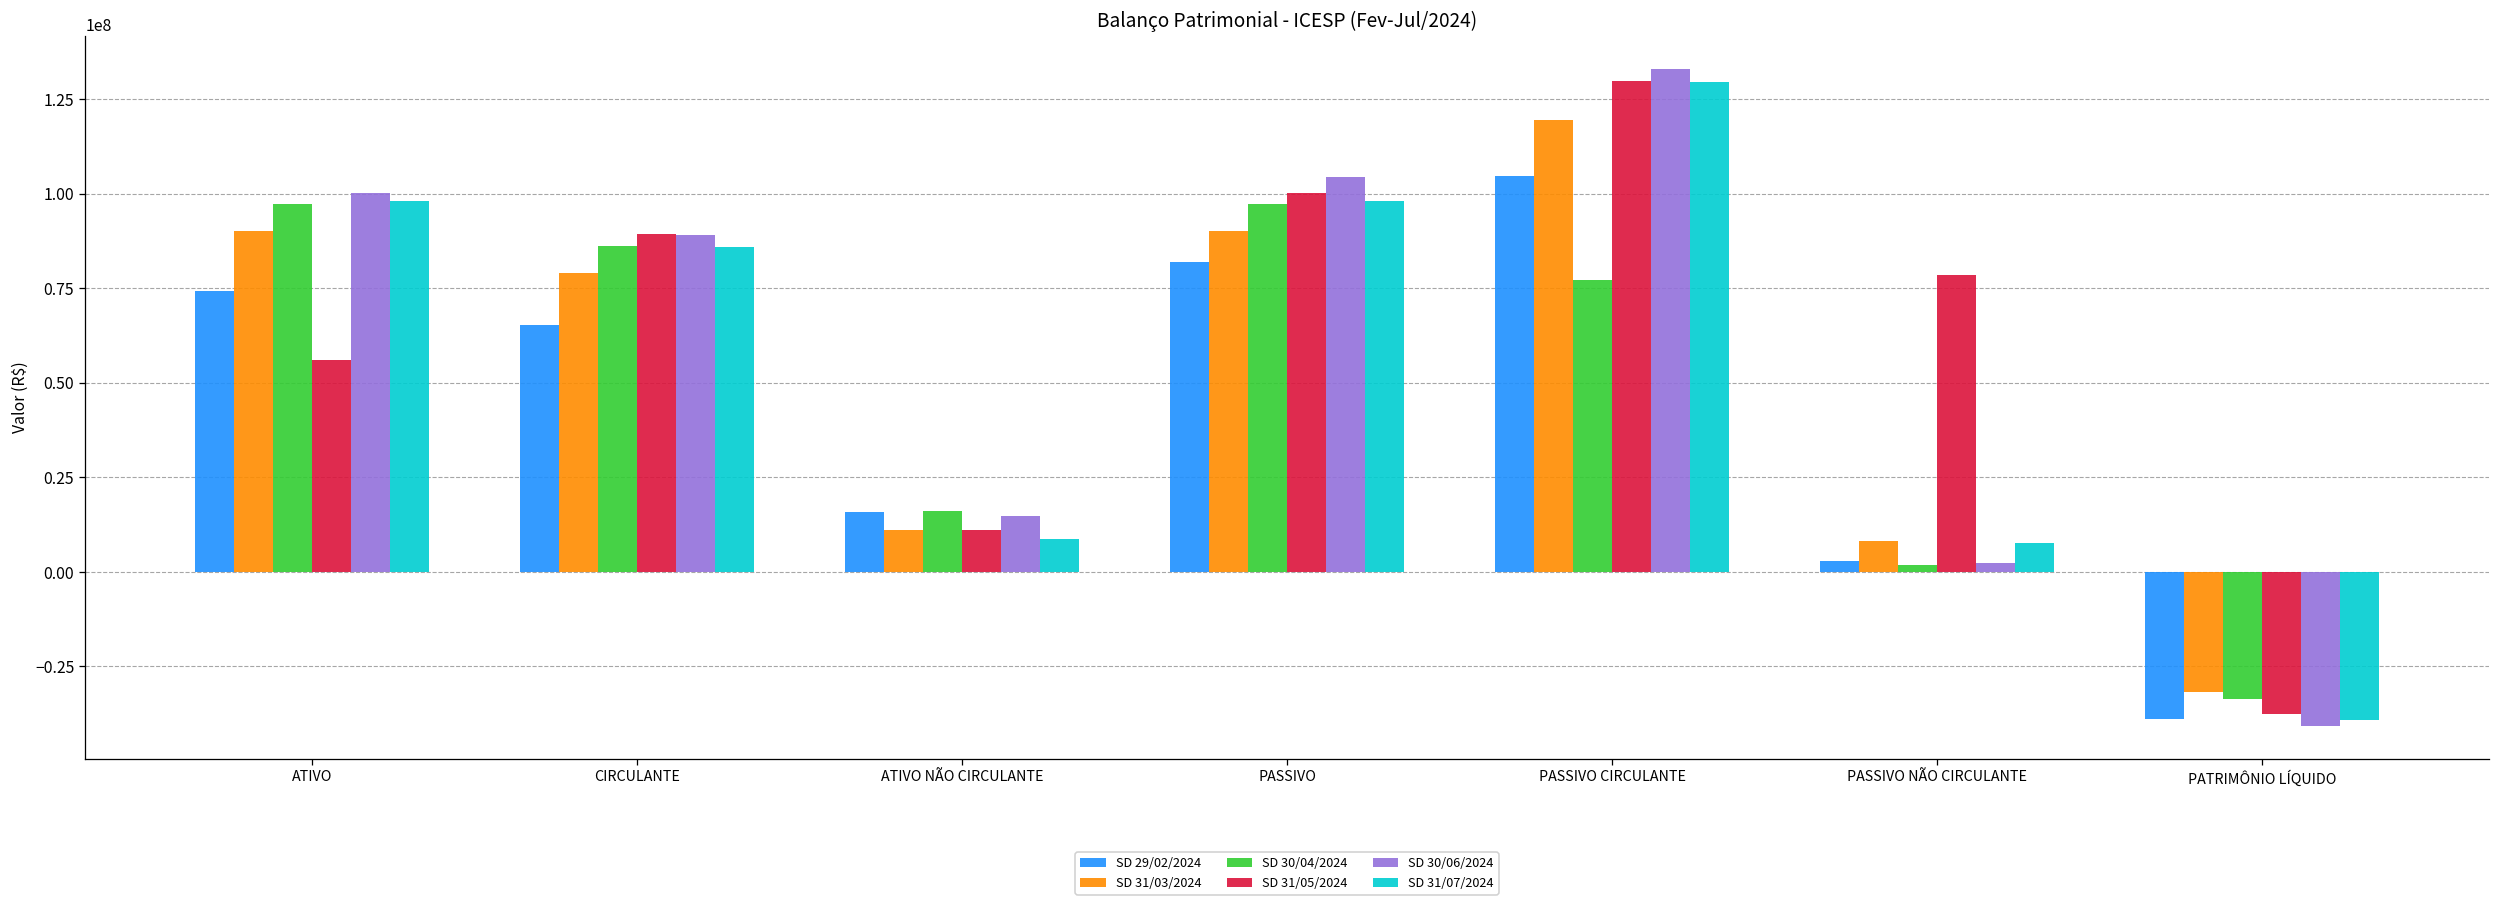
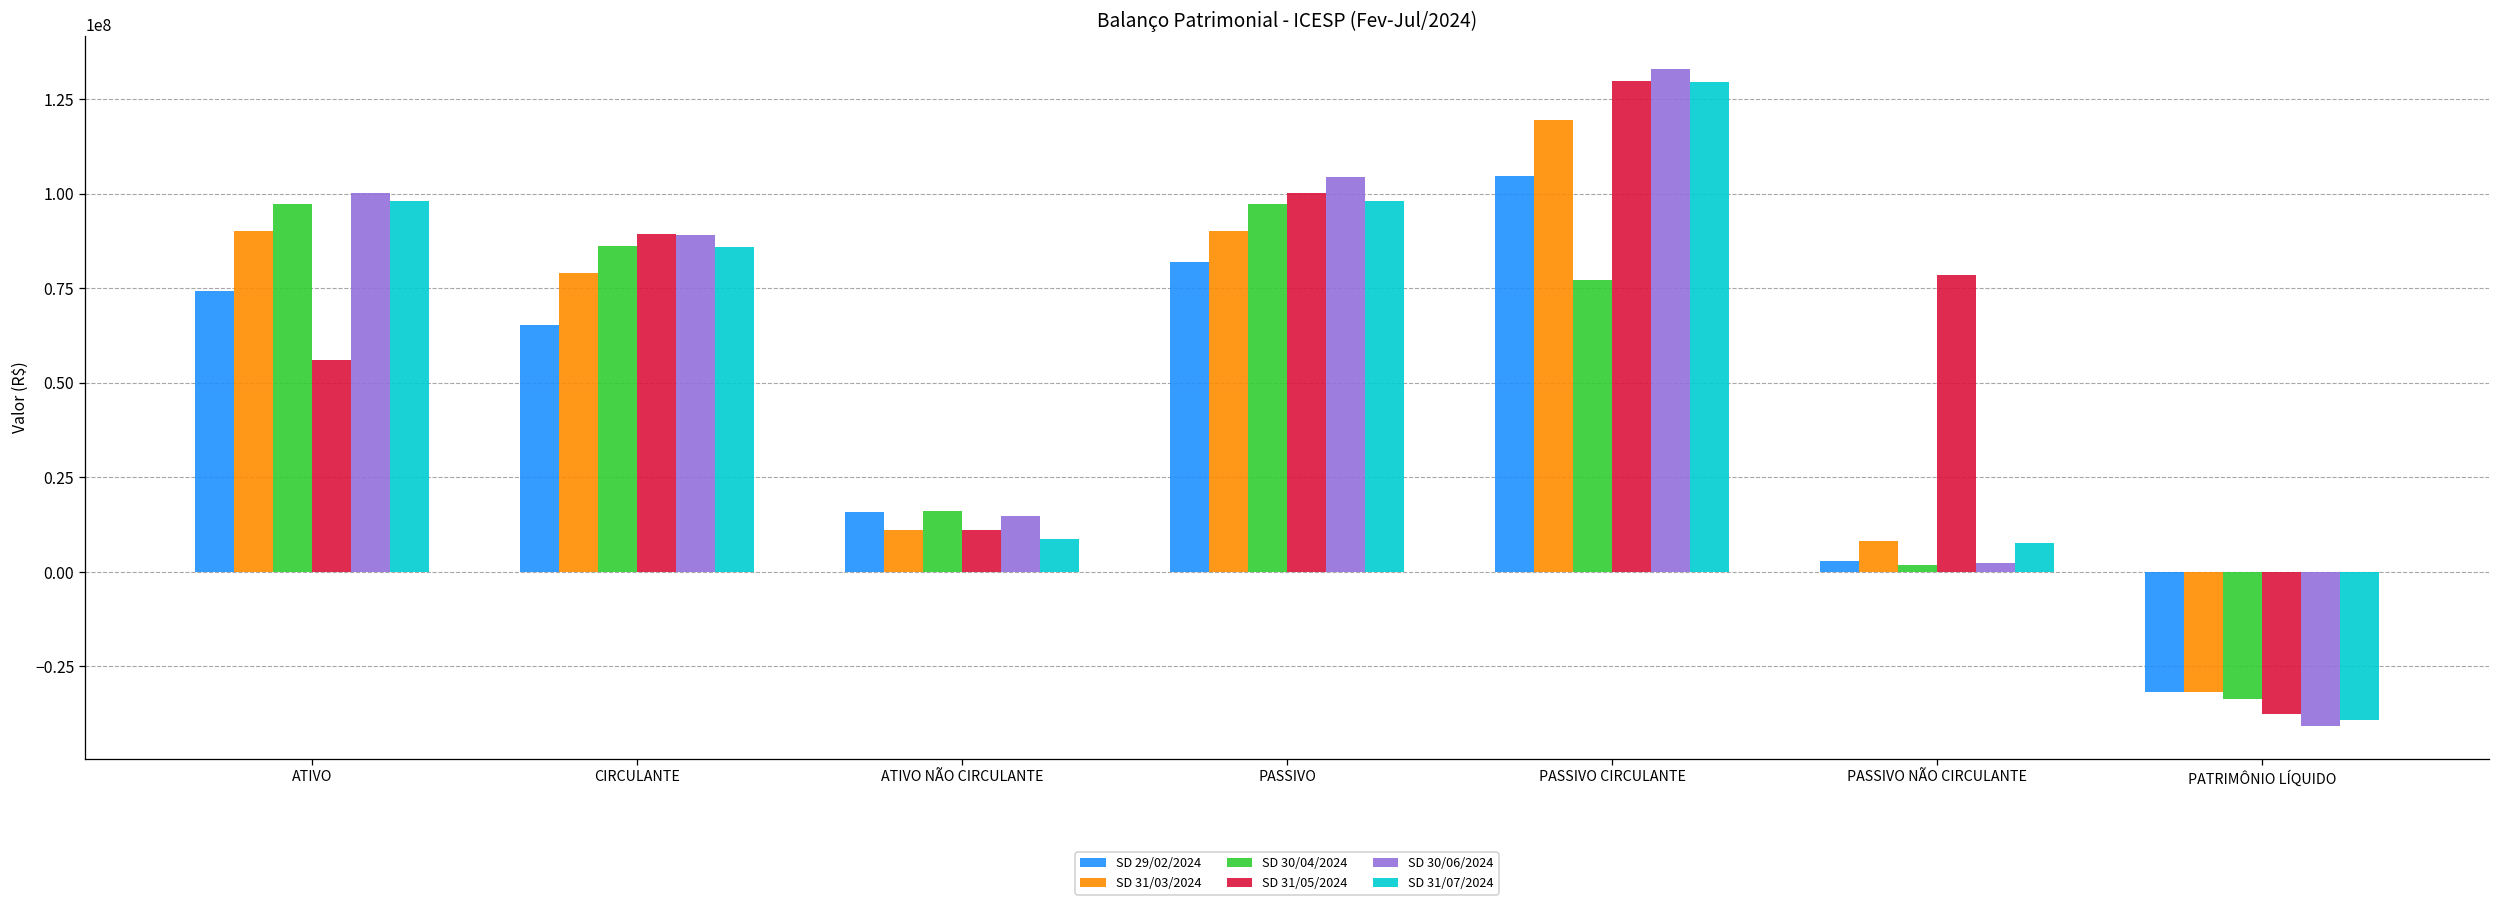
SD 29/02/2024, PATRIMÔNIO LÍQUIDO: -39000000 -> -32000000
